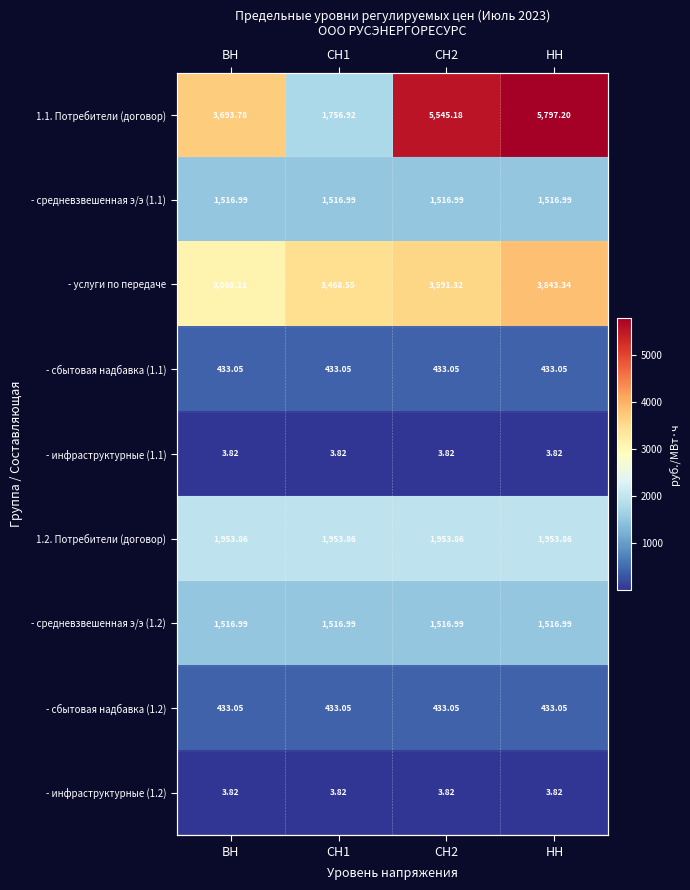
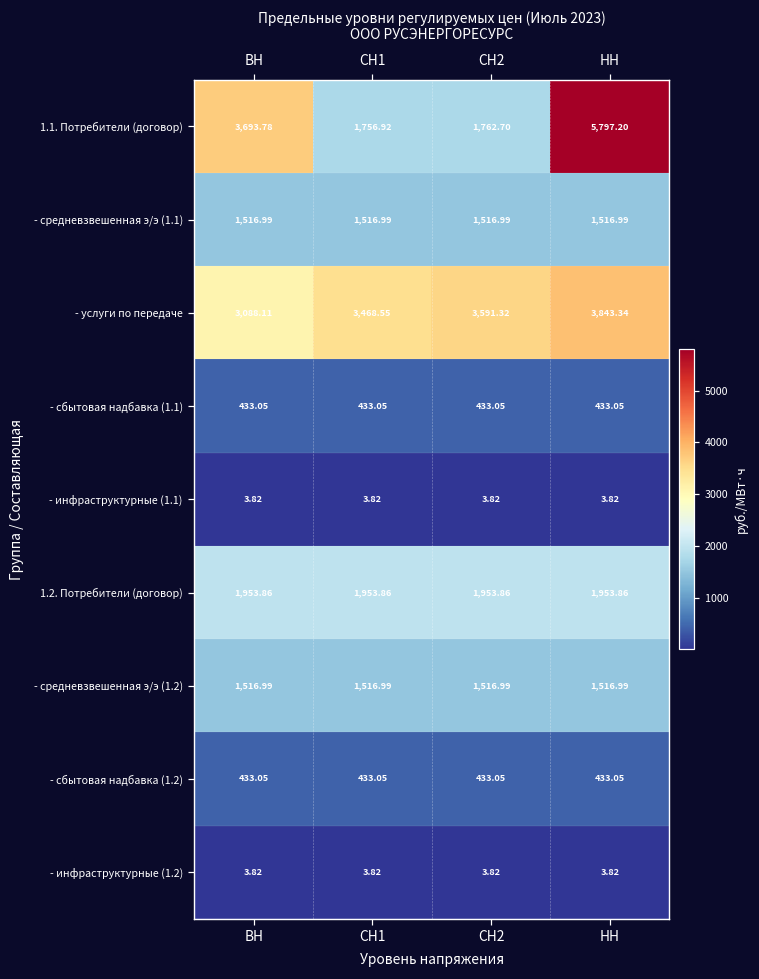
1.1. Потребители (договор), СН2: 5,545.18 -> 1,762.70
